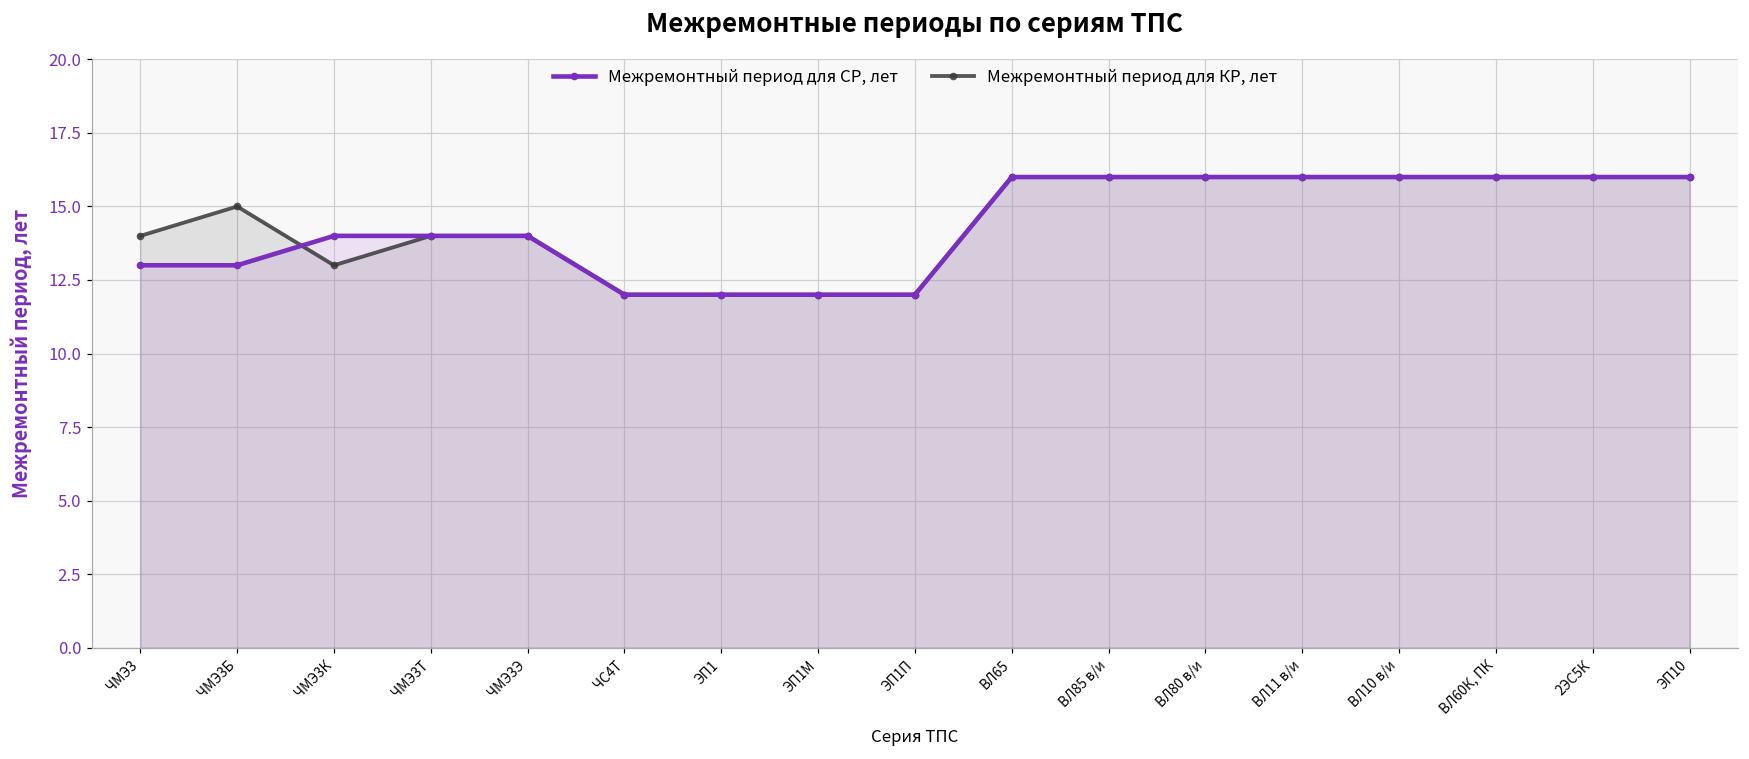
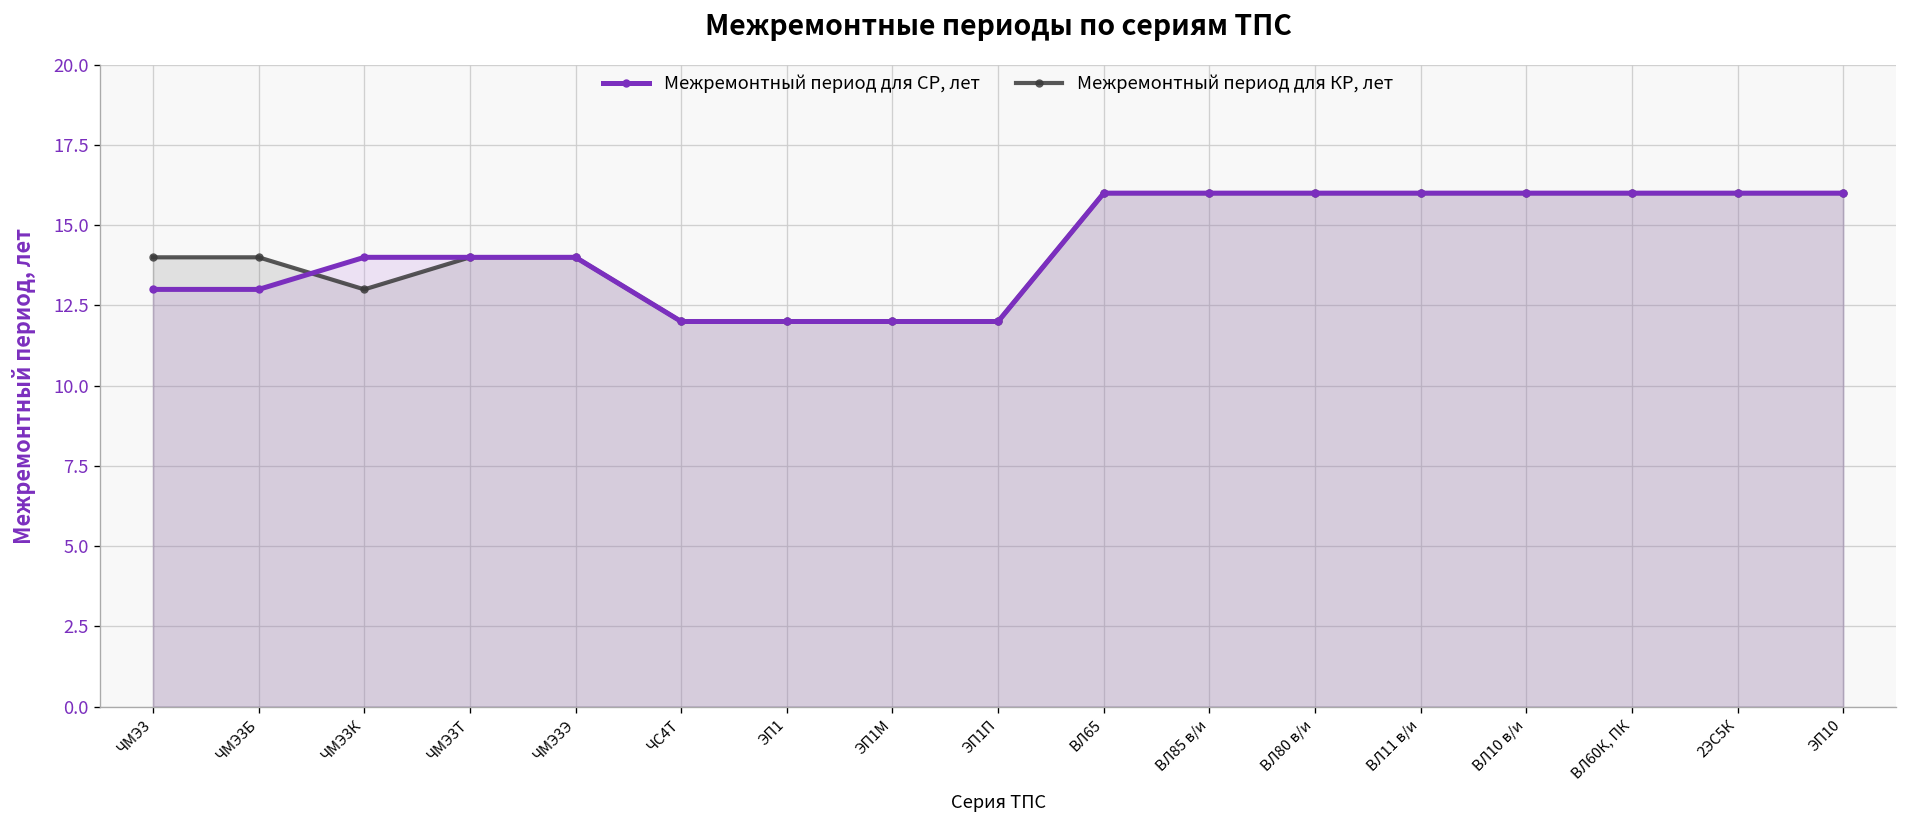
Межремонтный период для КР, лет, ЧМЭ3Б: 15 -> 14
